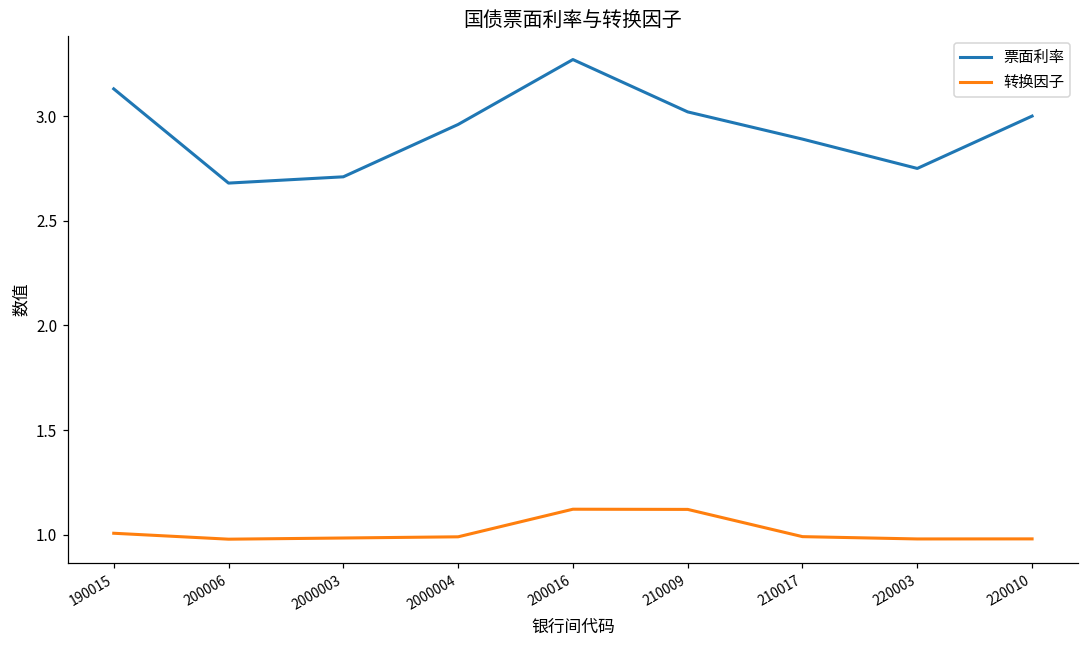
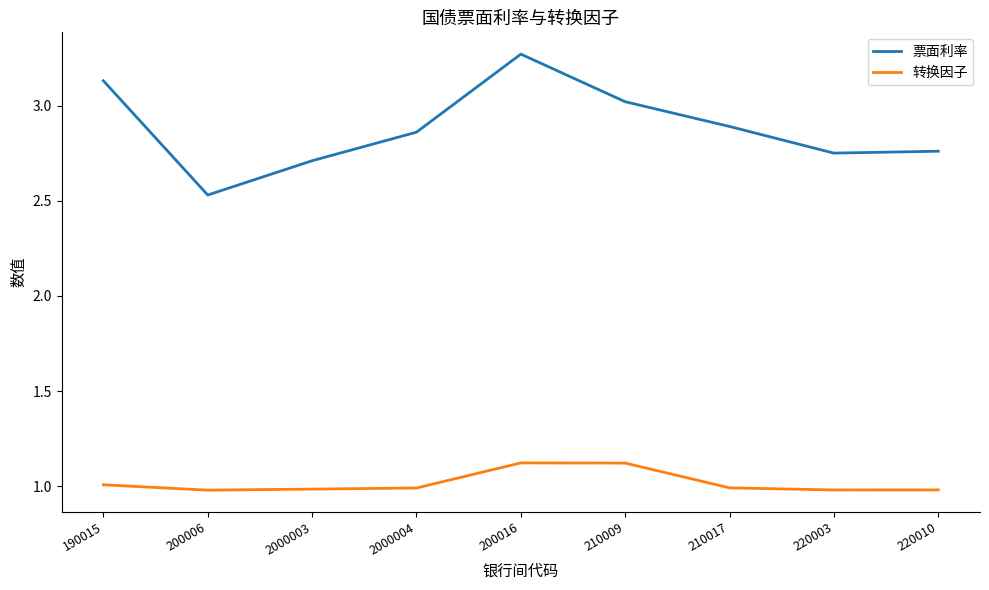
票面利率, 200006: 2.68 -> 2.53
票面利率, 2000004: 2.96 -> 2.86
票面利率, 220010: 3.00 -> 2.76
